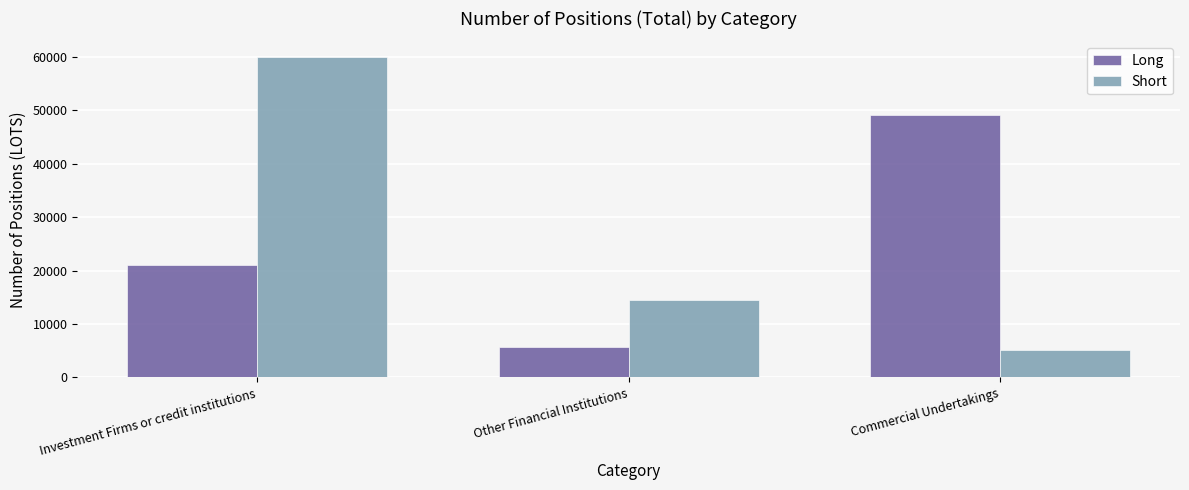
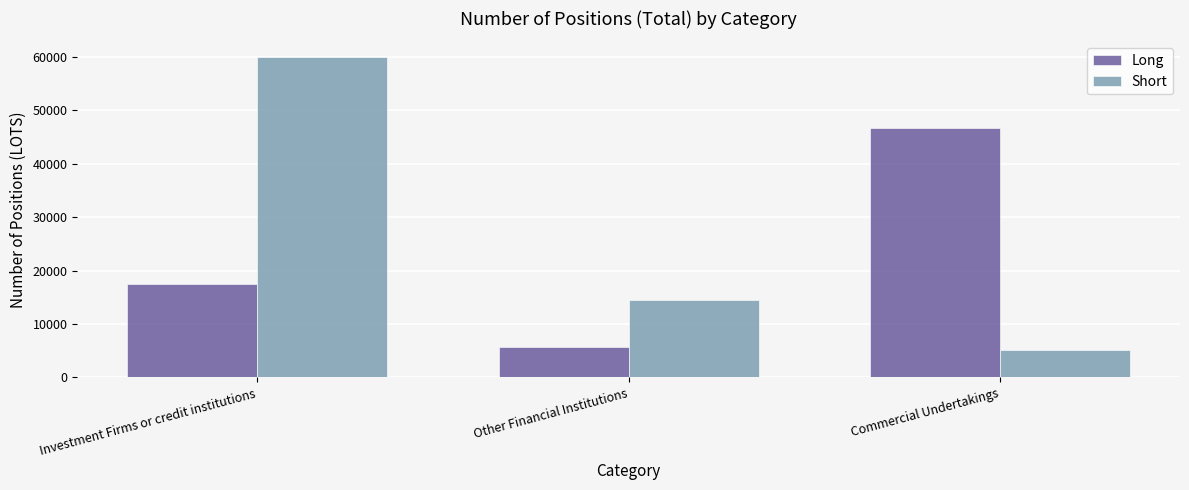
Long, Investment Firms or credit institutions: 21000 -> 18000
Long, Commercial Undertakings: 49000 -> 47000
